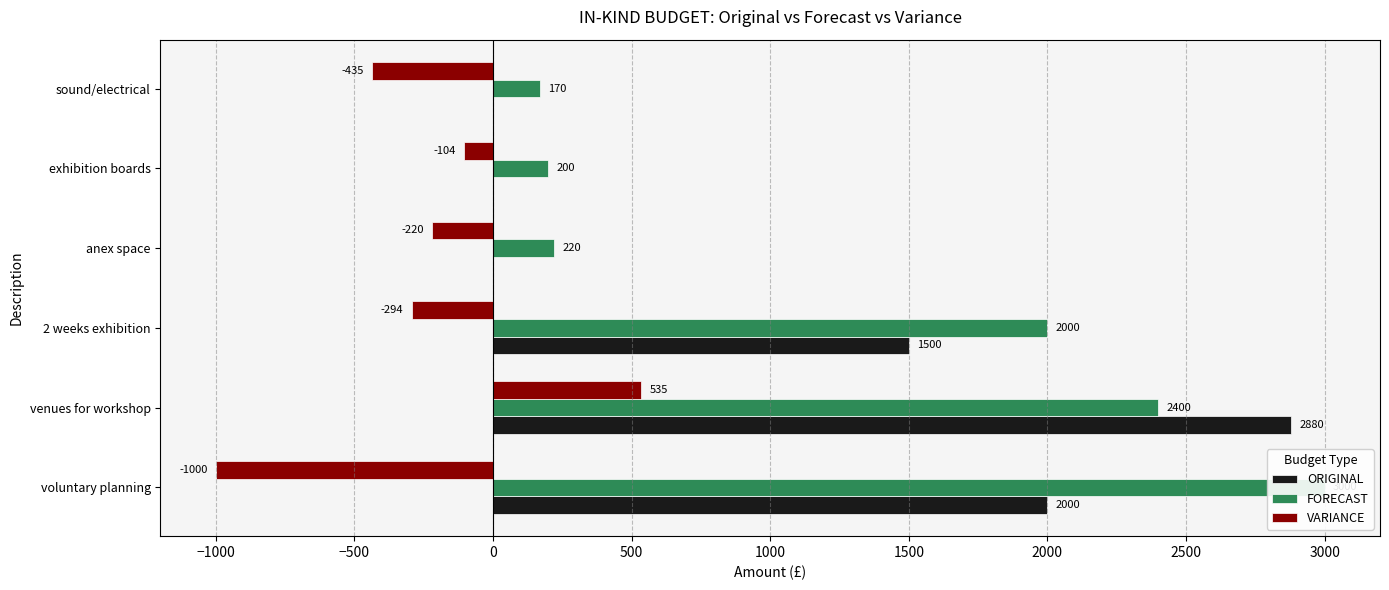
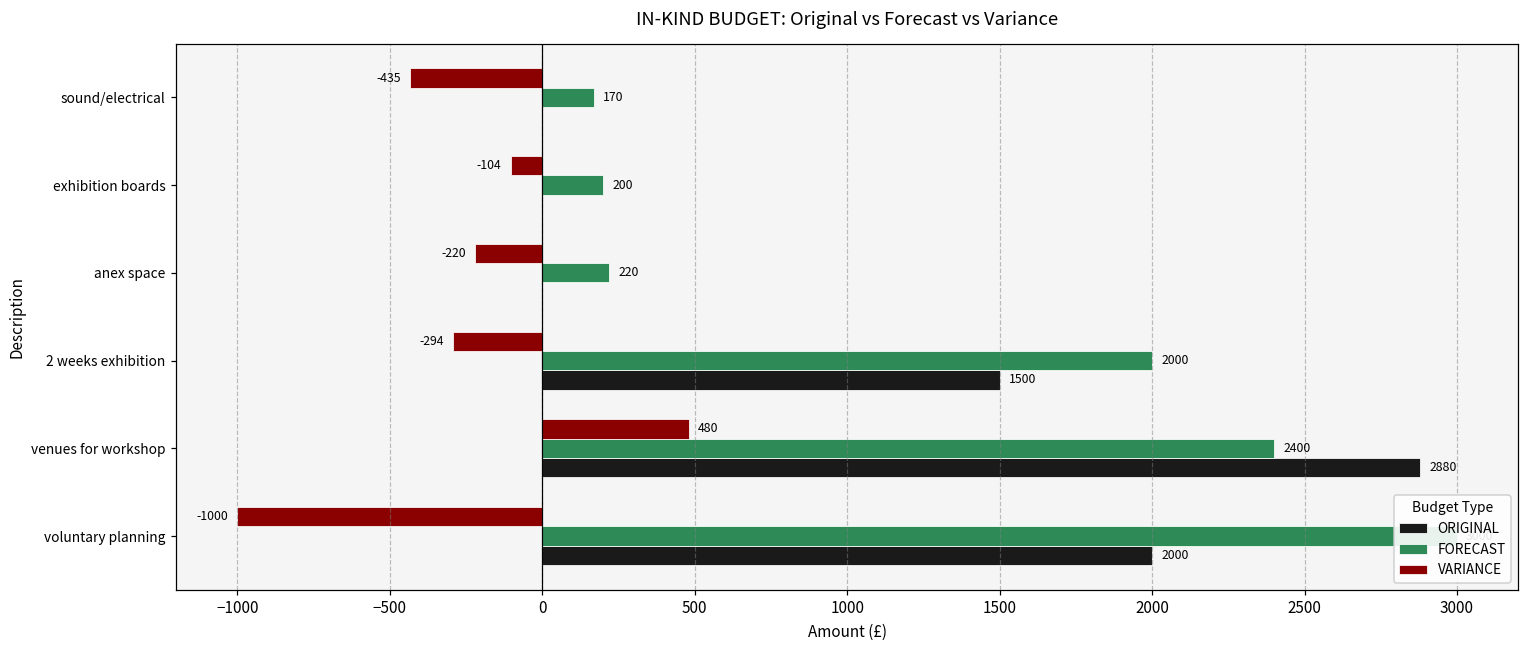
VARIANCE, venues for workshop: 535 -> 480
